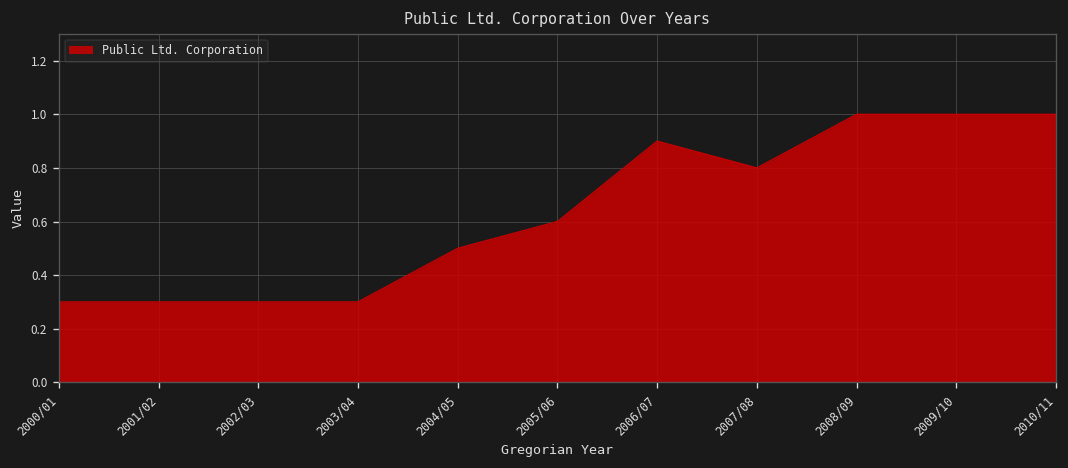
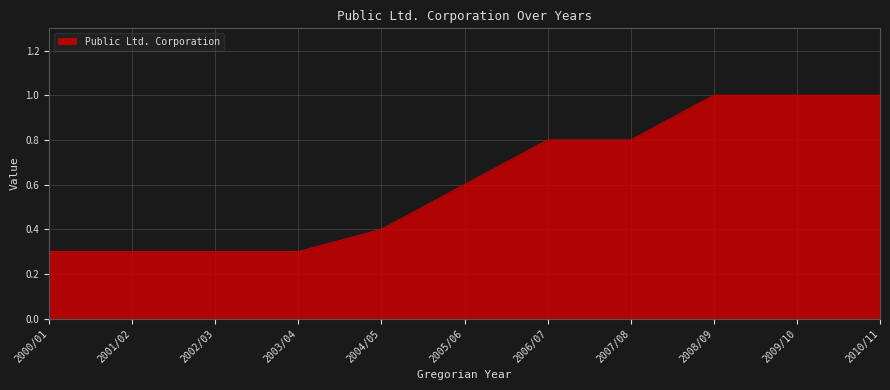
2004/05: 0.5 -> 0.4
2006/07: 0.9 -> 0.8
